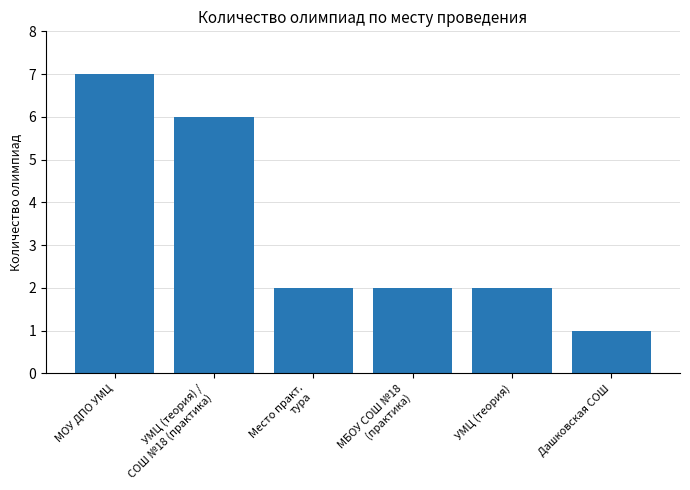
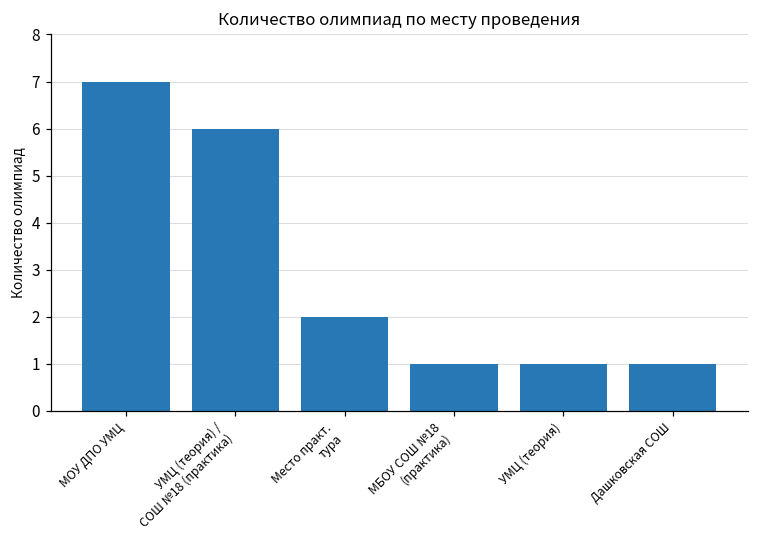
МБОУ СОШ №18 (практика): 2 -> 1
УМЦ (теория): 2 -> 1
